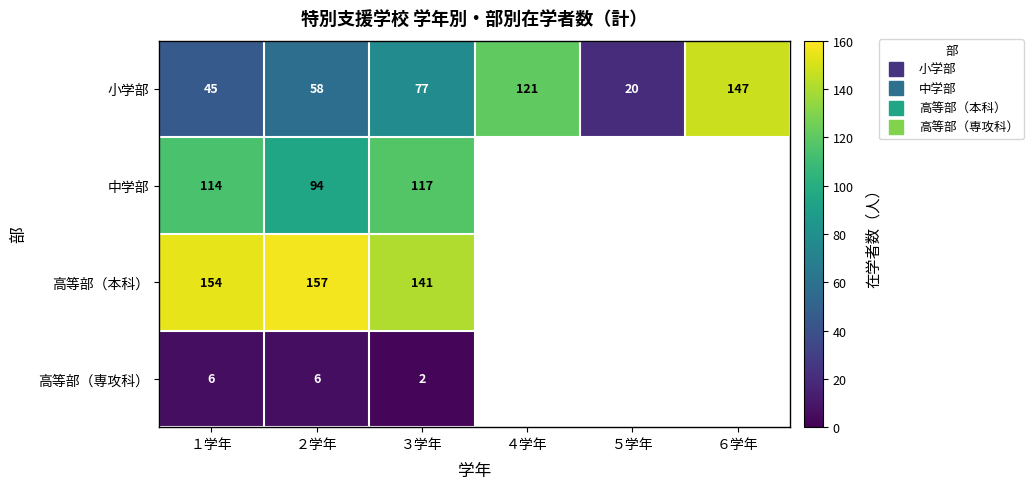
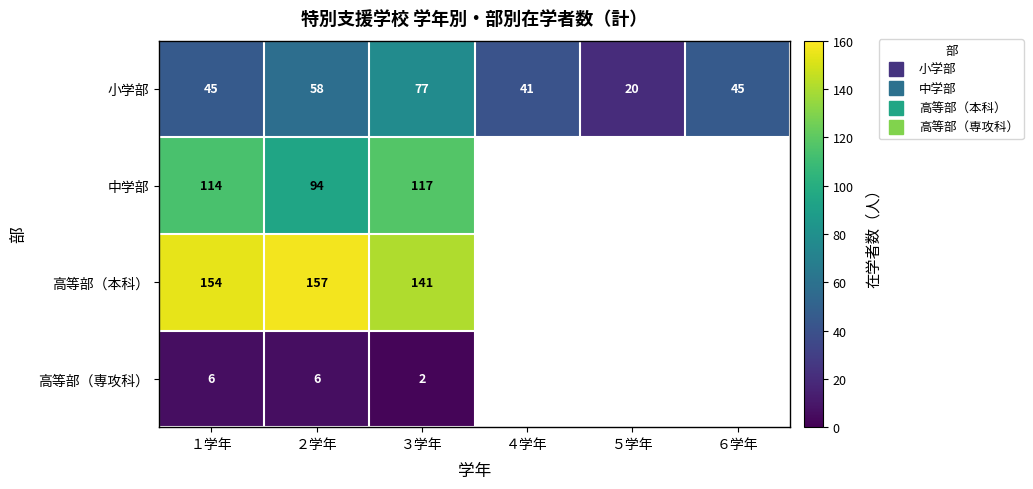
小学部, ４学年: 121 -> 41
小学部, ６学年: 147 -> 45
